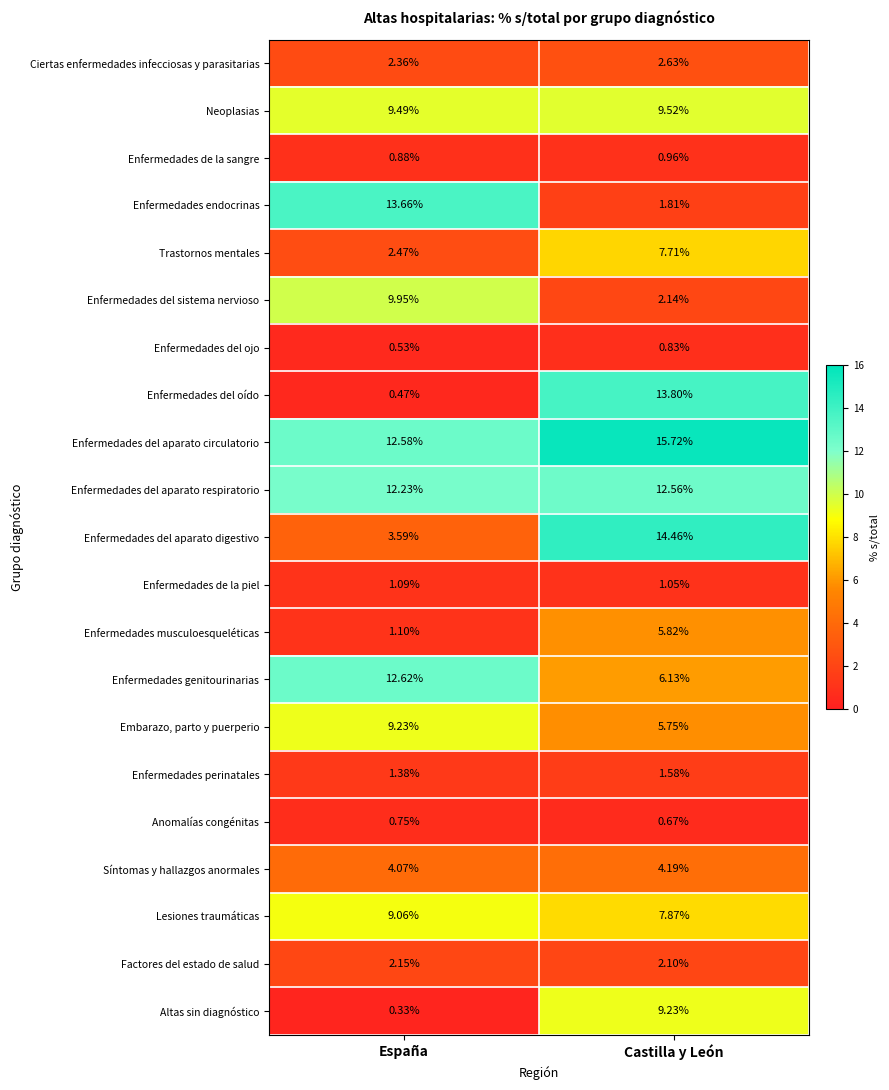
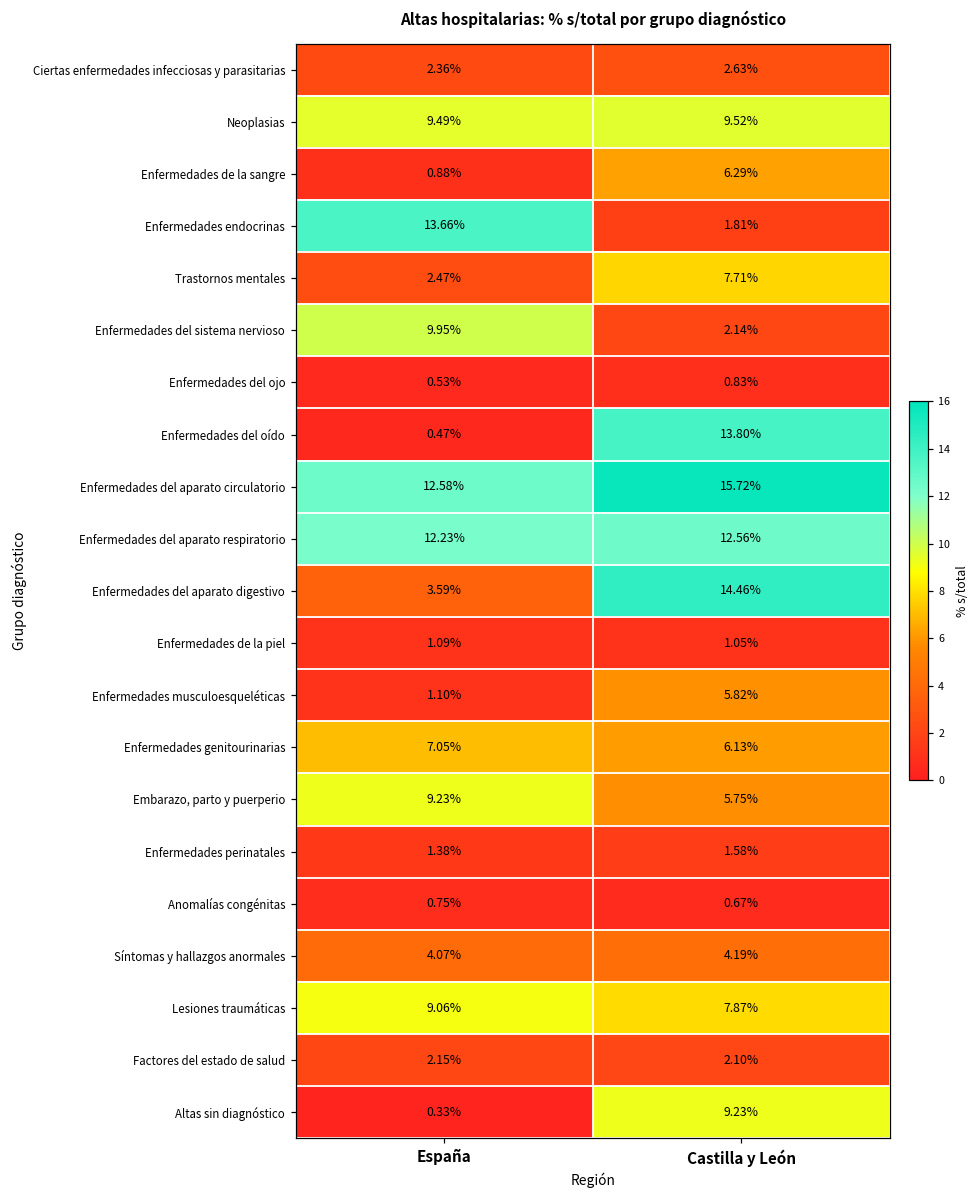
Enfermedades de la sangre, Castilla y León: 0.96% -> 6.29%
Enfermedades genitourinarias, España: 12.62% -> 7.05%
